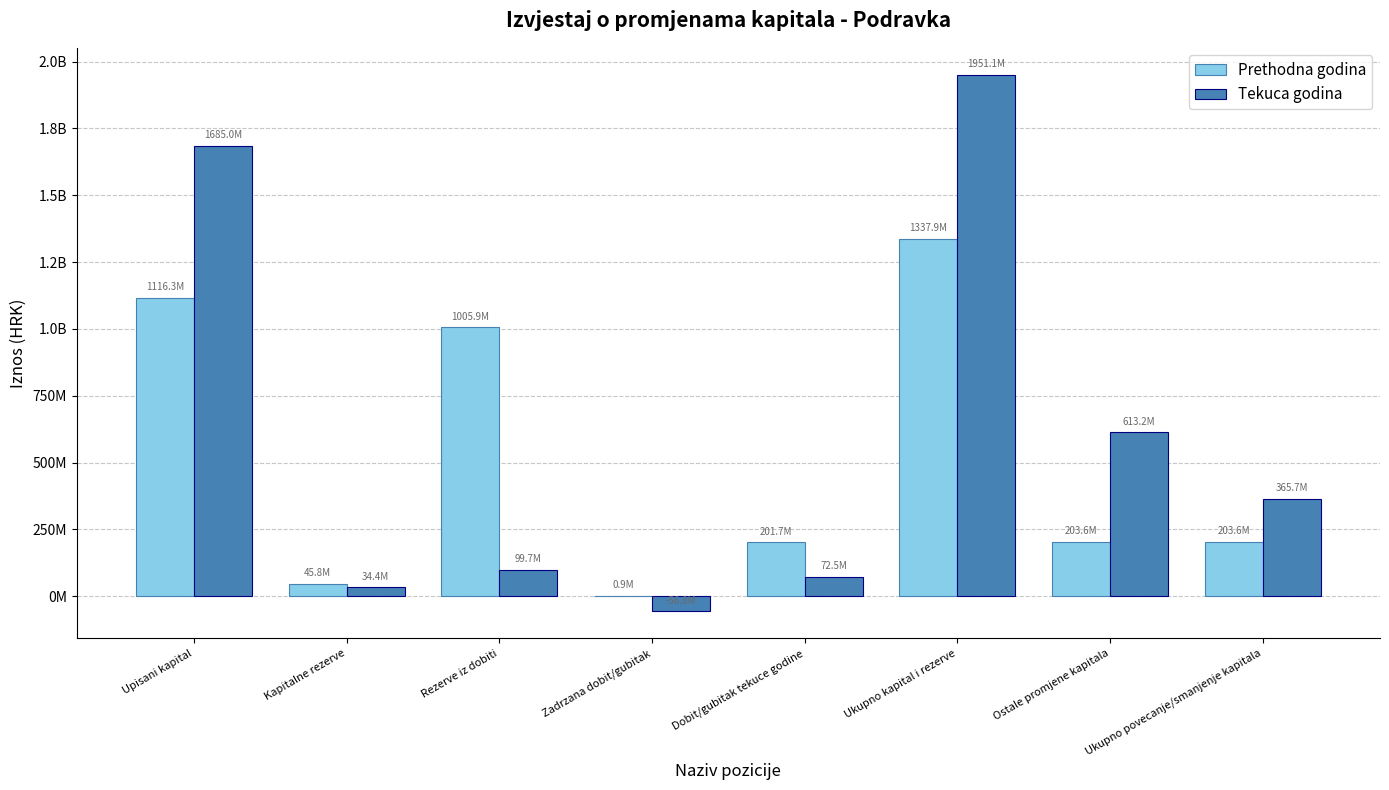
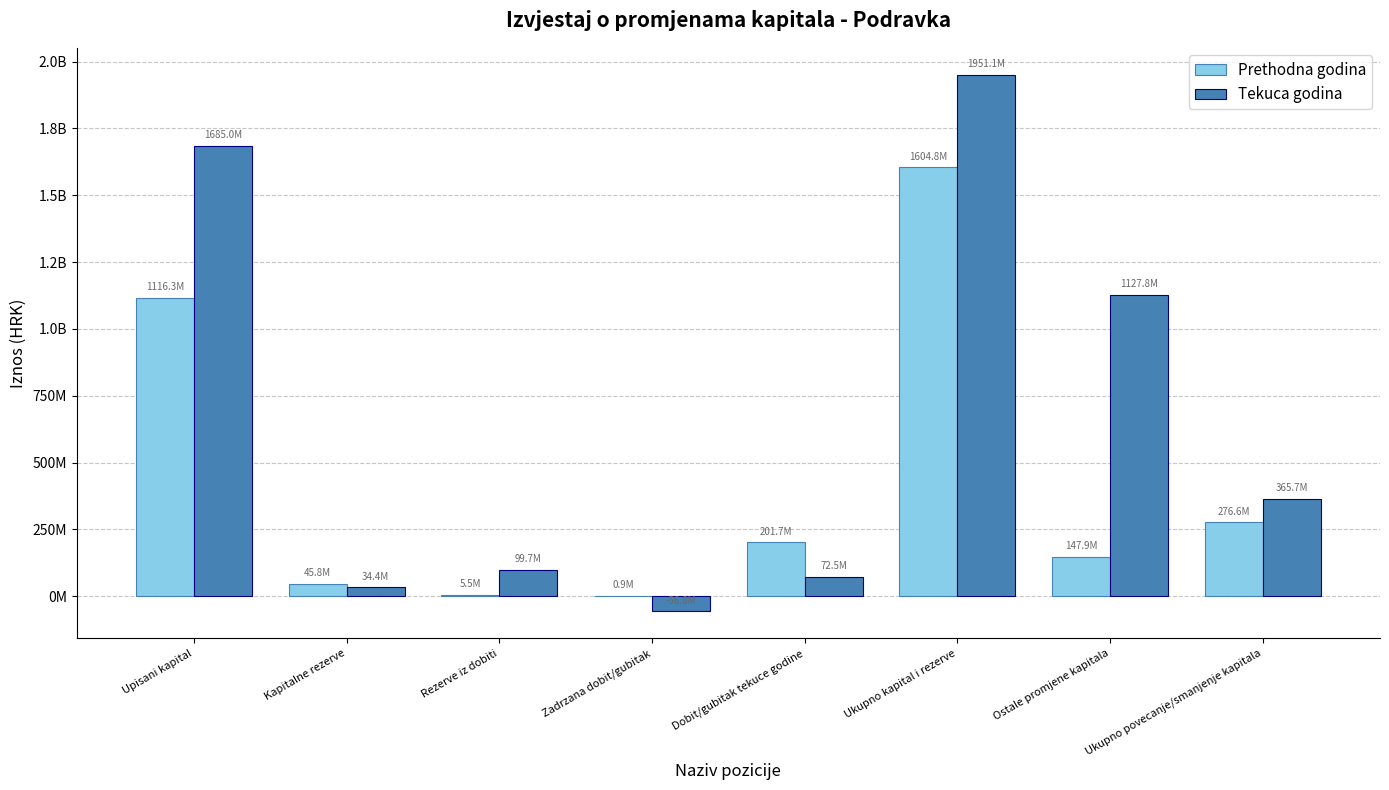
Prethodna godina, Rezerve iz dobiti: 1005.9M -> 5.5M
Prethodna godina, Ukupno kapital i rezerve: 1337.9M -> 1604.8M
Prethodna godina, Ostale promjene kapitala: 203.6M -> 147.9M
Tekuca godina, Ostale promjene kapitala: 613.2M -> 1127.8M
Prethodna godina, Ukupno povecanje/smanjenje kapitala: 203.6M -> 276.6M
